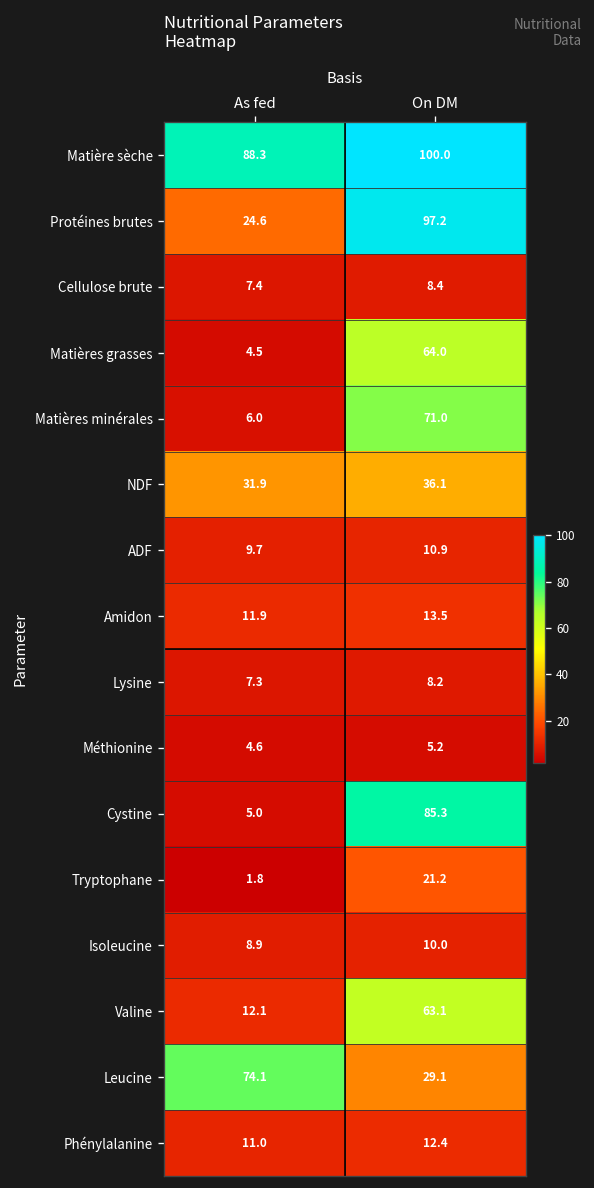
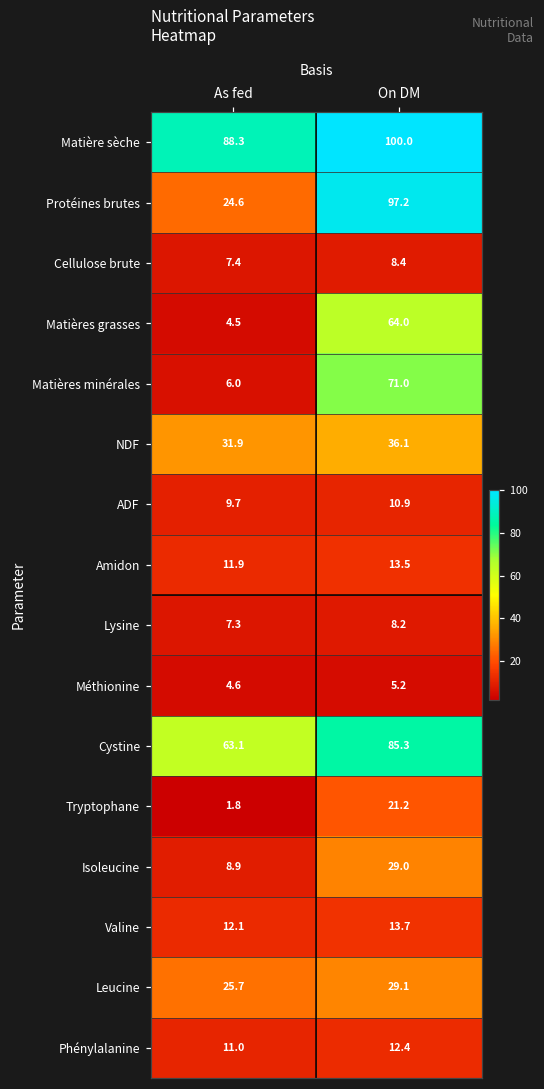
Cystine, As fed: 5.0 -> 63.1
Isoleucine, On DM: 10.0 -> 29.0
Valine, On DM: 63.1 -> 13.7
Leucine, As fed: 74.1 -> 25.7
